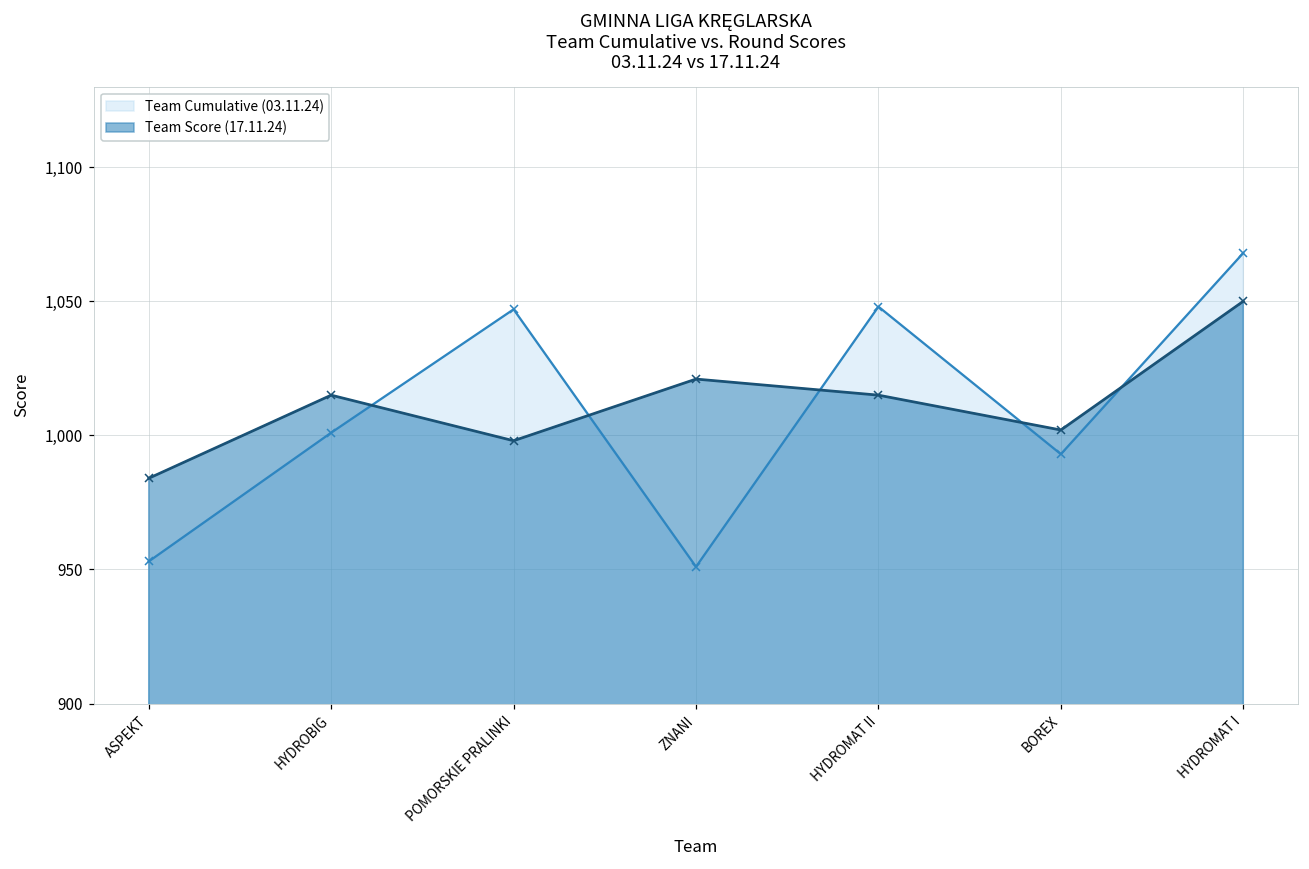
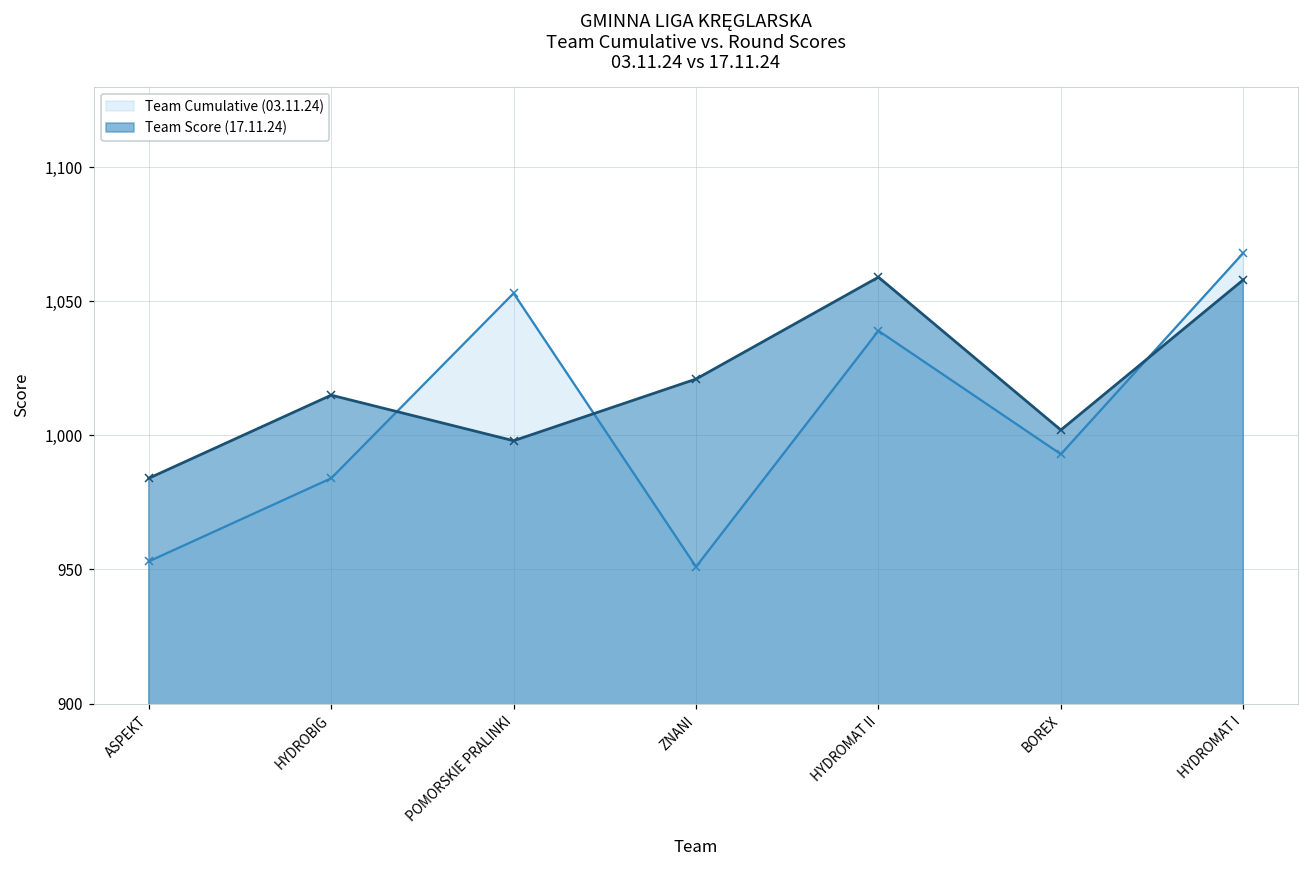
Team Cumulative (03.11.24), HYDROBIG: 1,001 -> 984
Team Cumulative (03.11.24), POMORSKIE PRALINKI: 1,047 -> 1,053
Team Cumulative (03.11.24), HYDROMAT II: 1,048 -> 1,039
Team Score (17.11.24), HYDROMAT II: 1,015 -> 1,059
Team Score (17.11.24), HYDROMAT I: 1,050 -> 1,058
